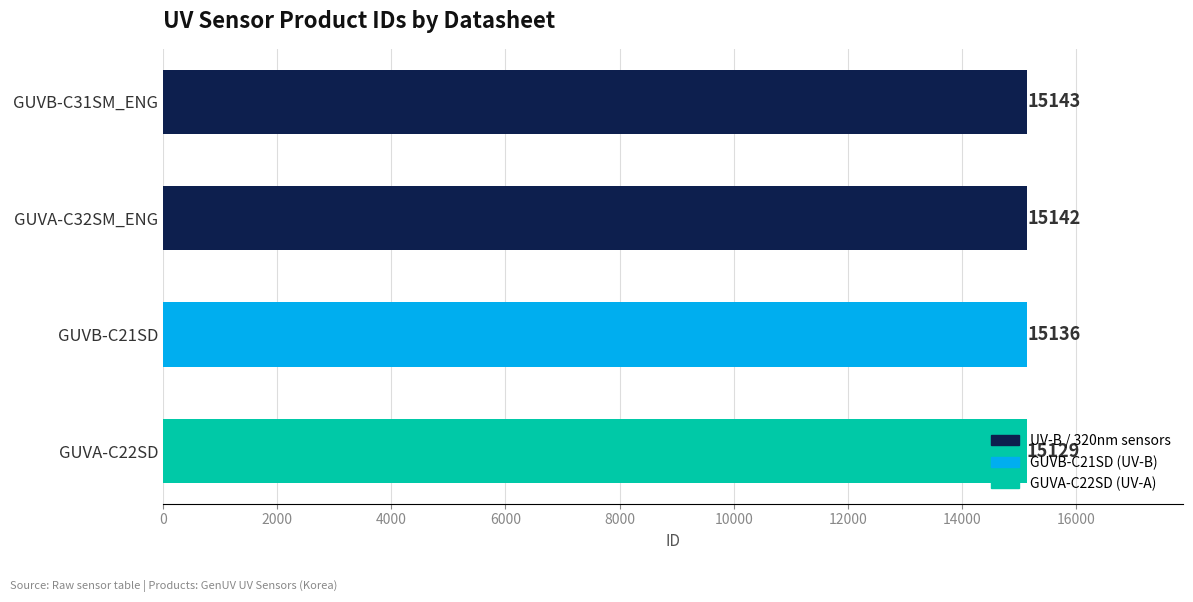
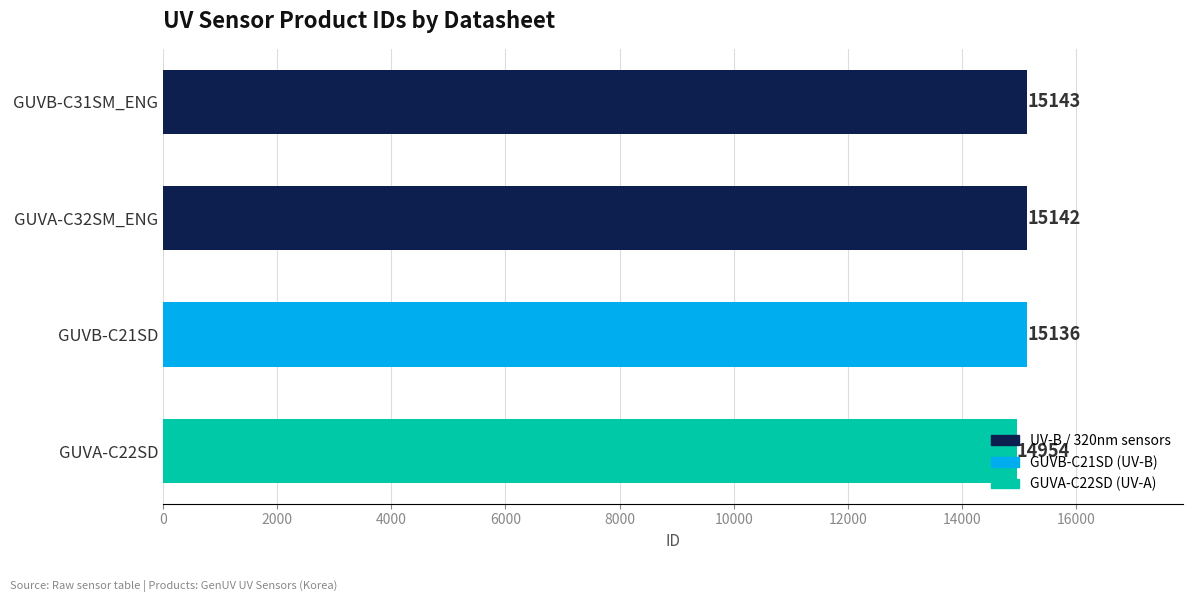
GUVA-C22SD: 15129 -> 14954
